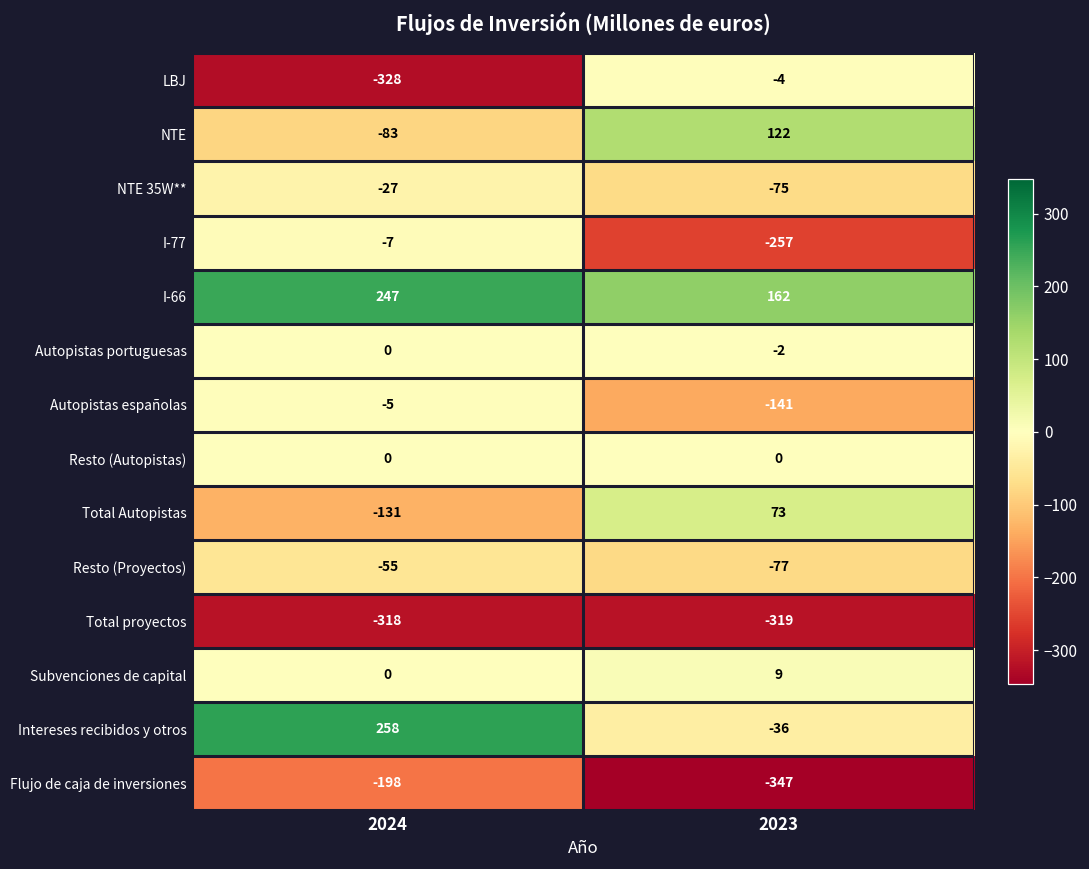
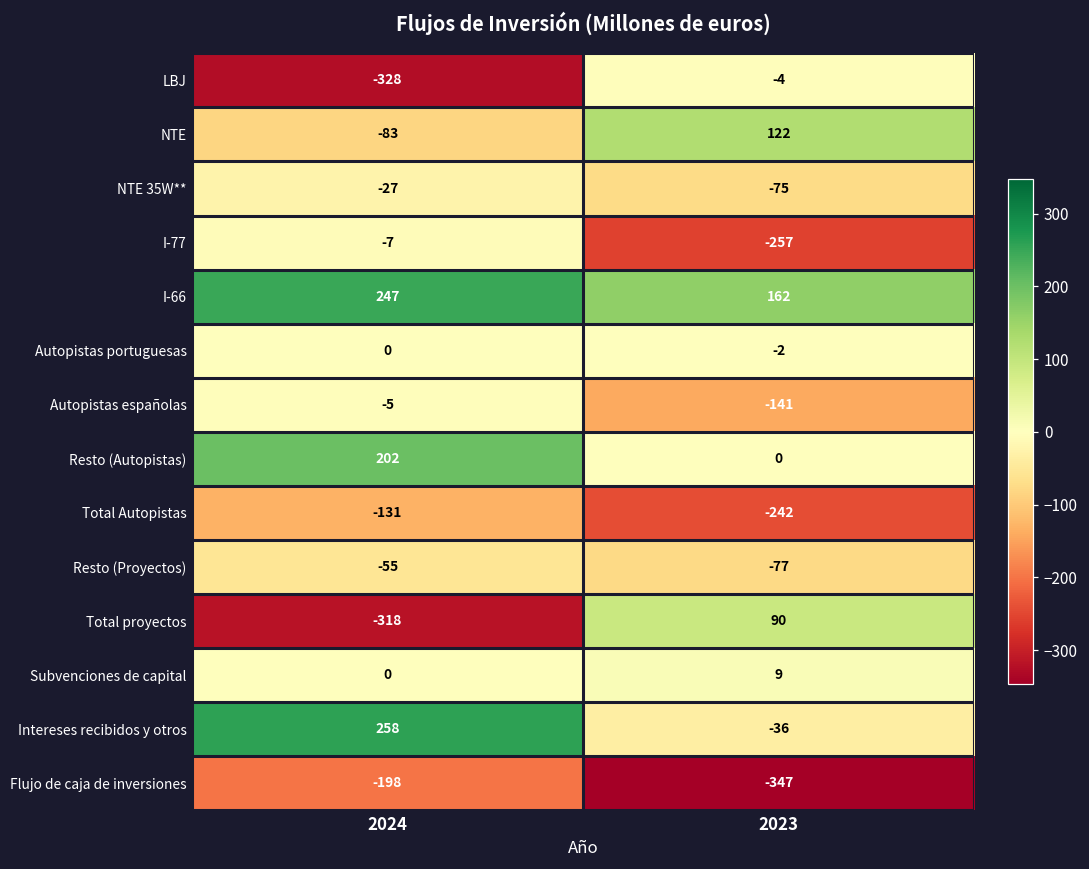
Resto (Autopistas), 2024: 0 -> 202
Total Autopistas, 2023: 73 -> -242
Total proyectos, 2023: -319 -> 90
